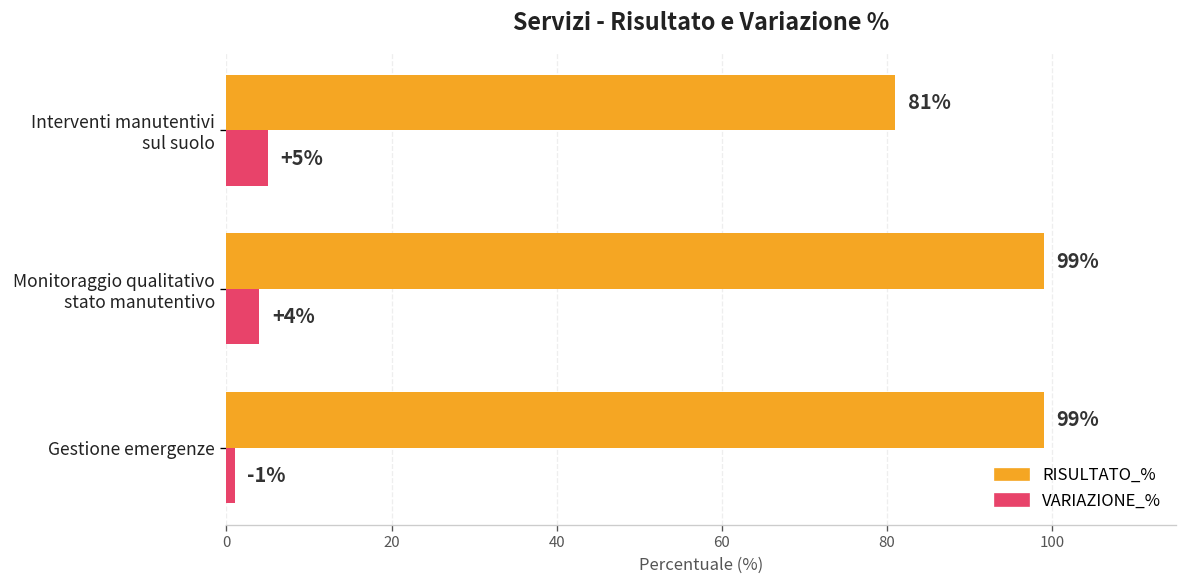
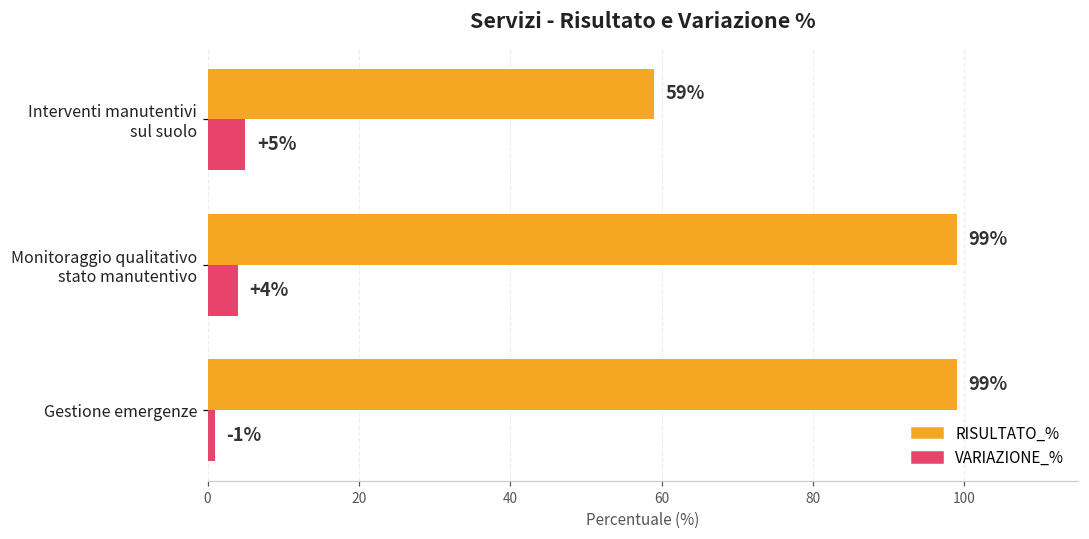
RISULTATO_%, Interventi manutentivi sul suolo: 81% -> 59%
